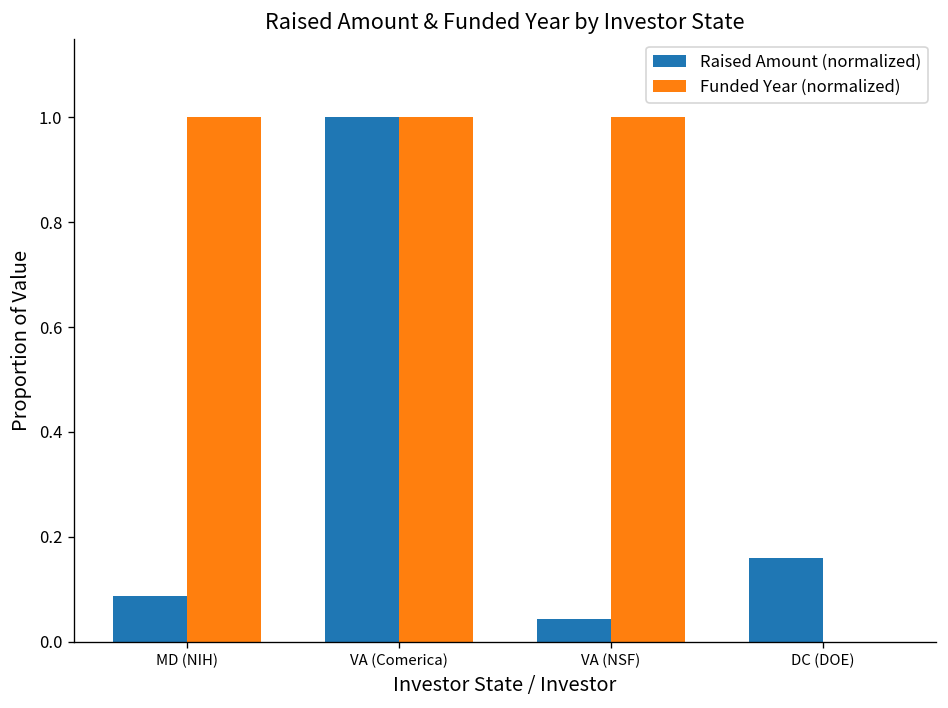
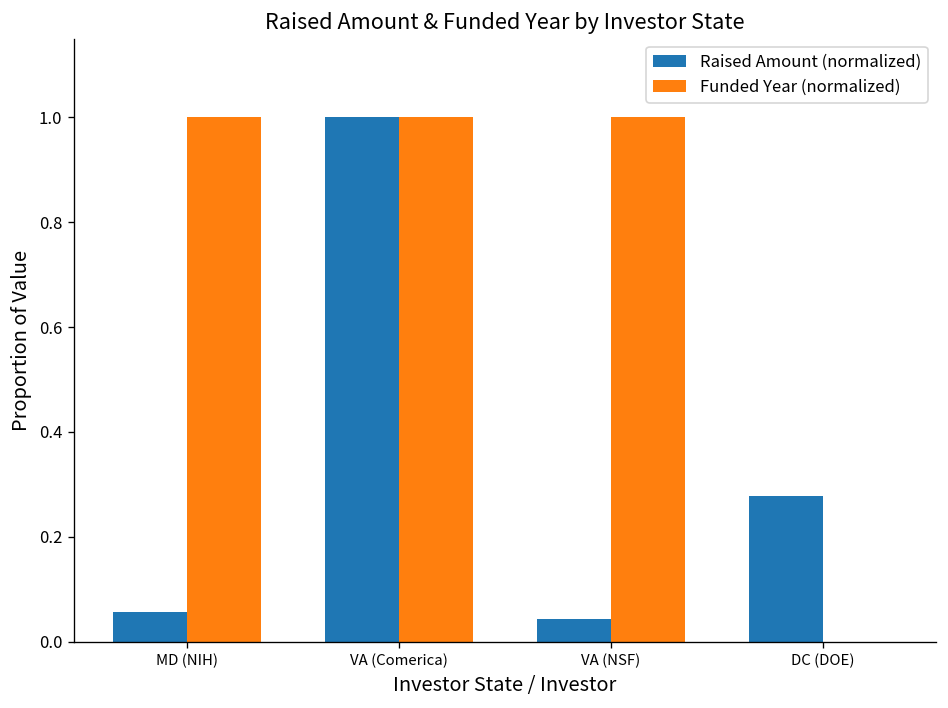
Raised Amount (normalized), MD (NIH): 0.09 -> 0.06
Raised Amount (normalized), DC (DOE): 0.16 -> 0.28
